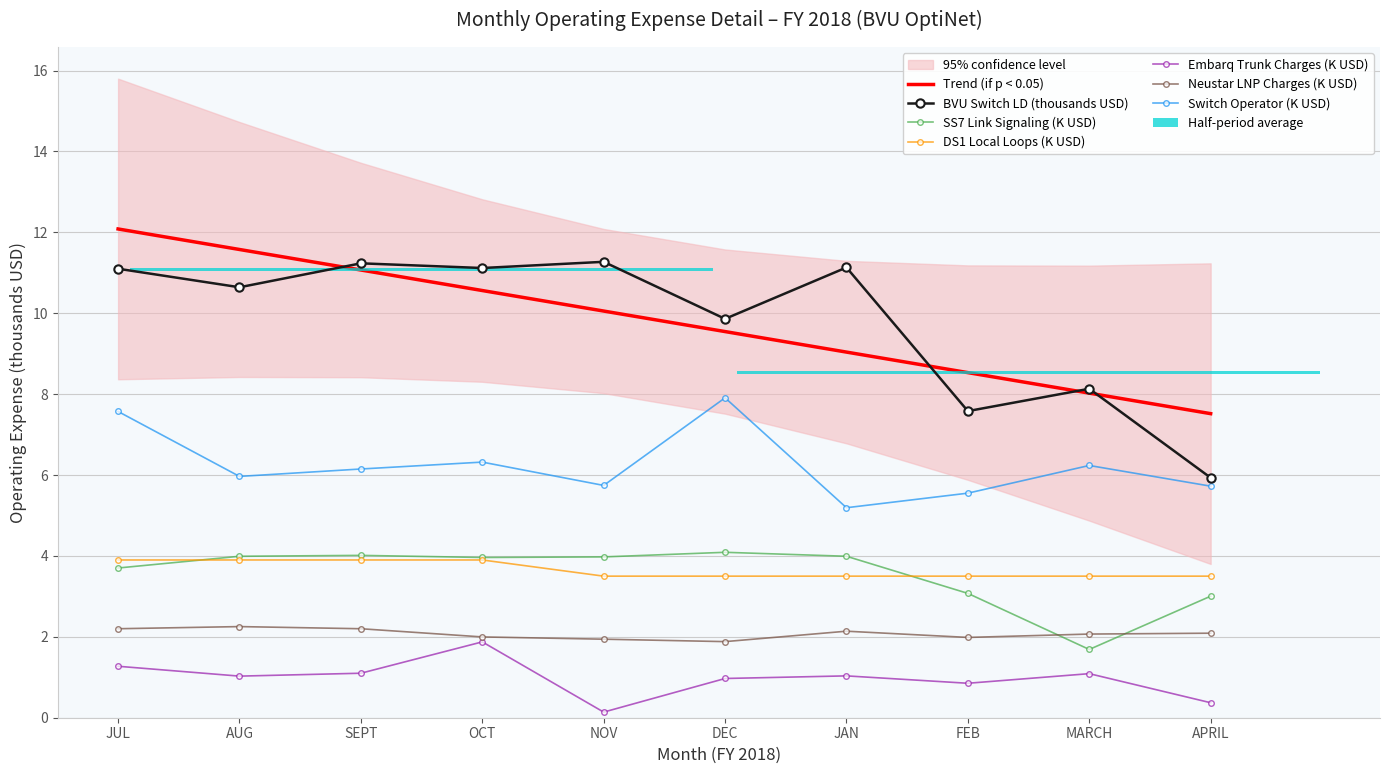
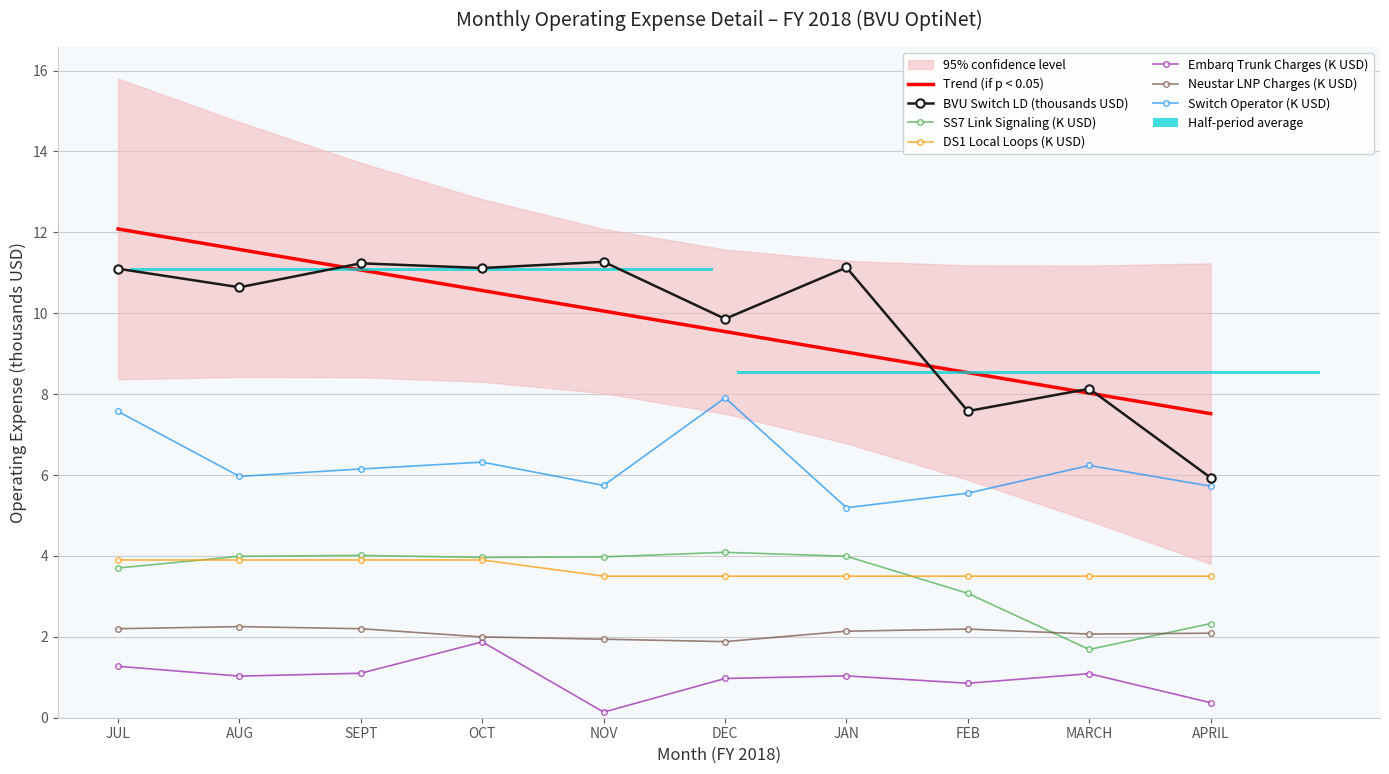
Neustar LNP Charges (K USD), FEB: 2.0 -> 2.2
SS7 Link Signaling (K USD), APRIL: 3.0 -> 2.3
